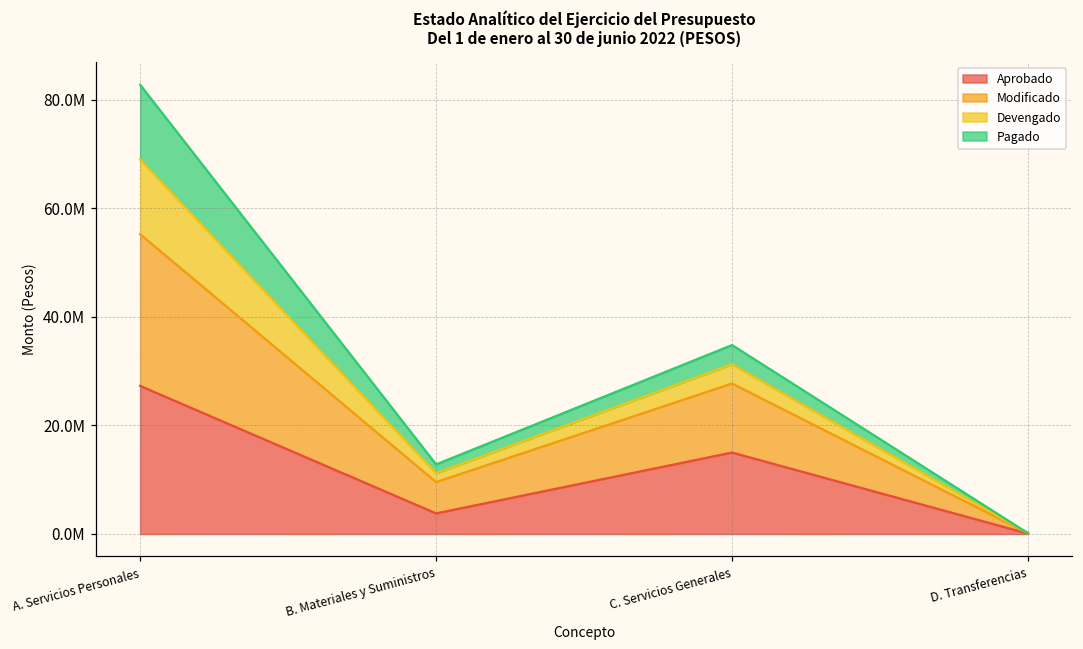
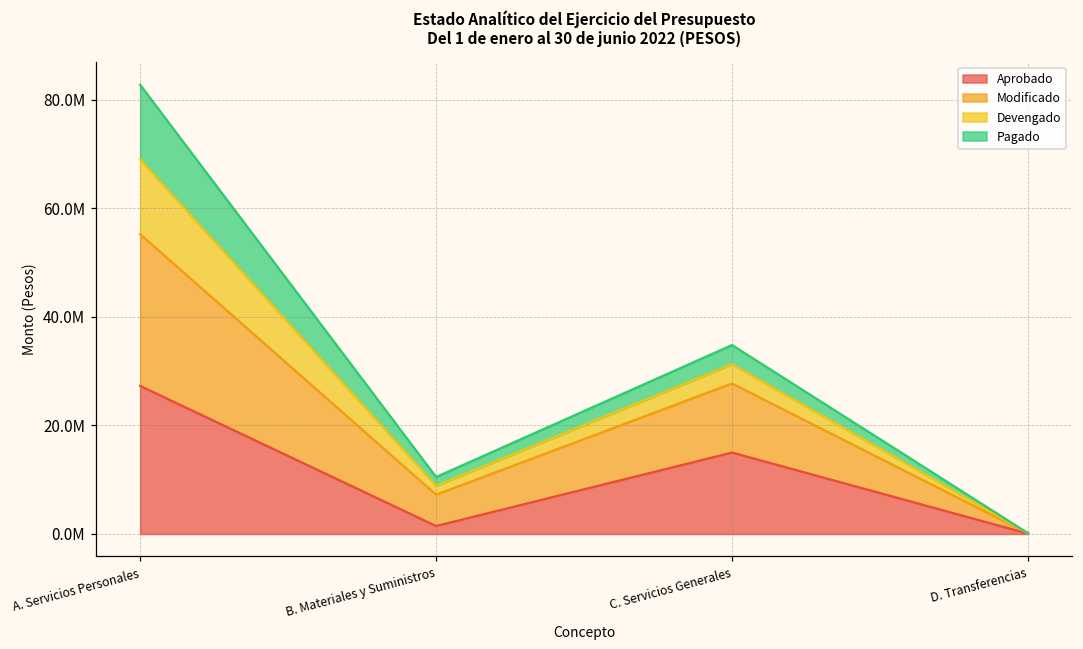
Aprobado, B. Materiales y Suministros: 4000000 -> 1000000
